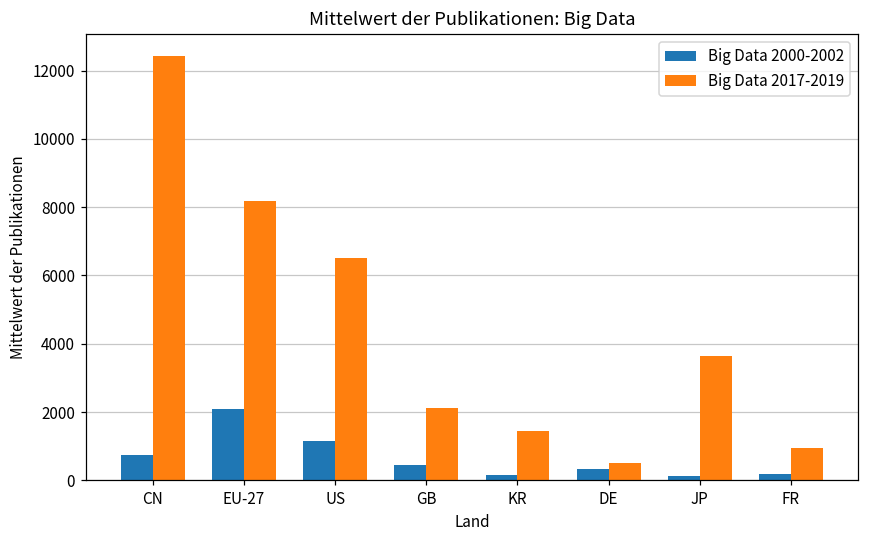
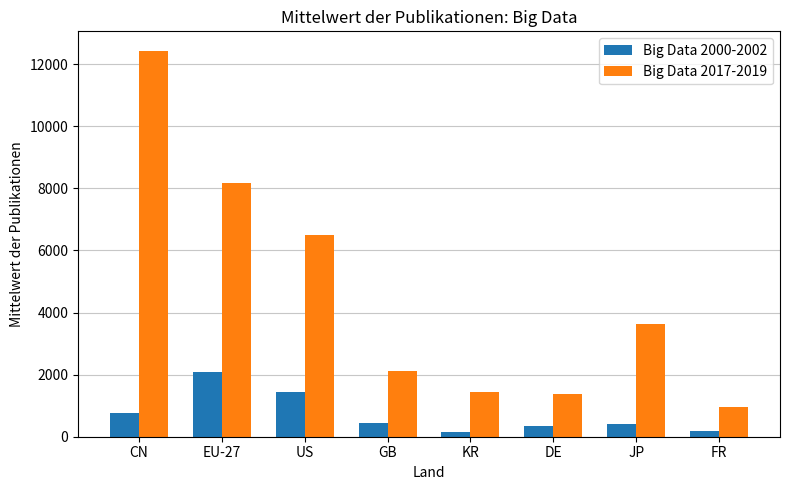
Big Data 2000-2002, US: 1200 -> 1400
Big Data 2017-2019, DE: 500 -> 1400
Big Data 2000-2002, JP: 100 -> 400
